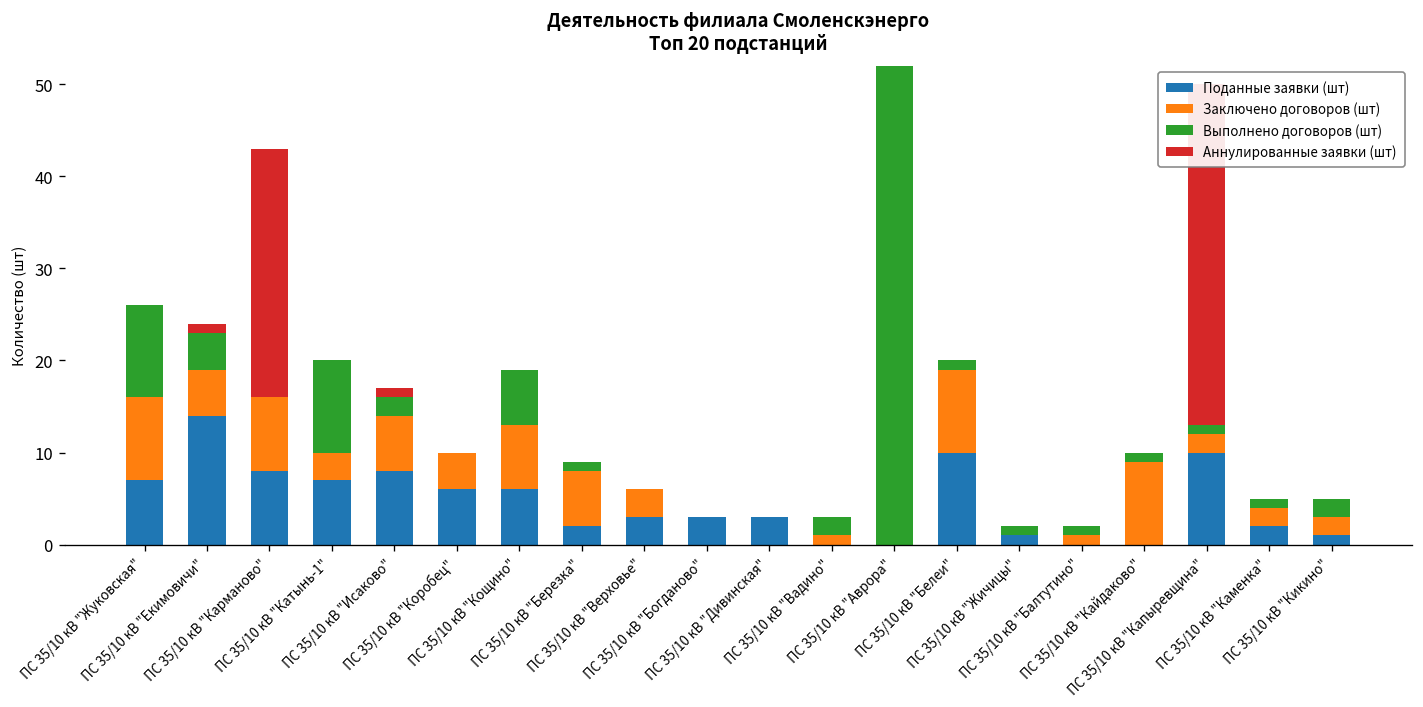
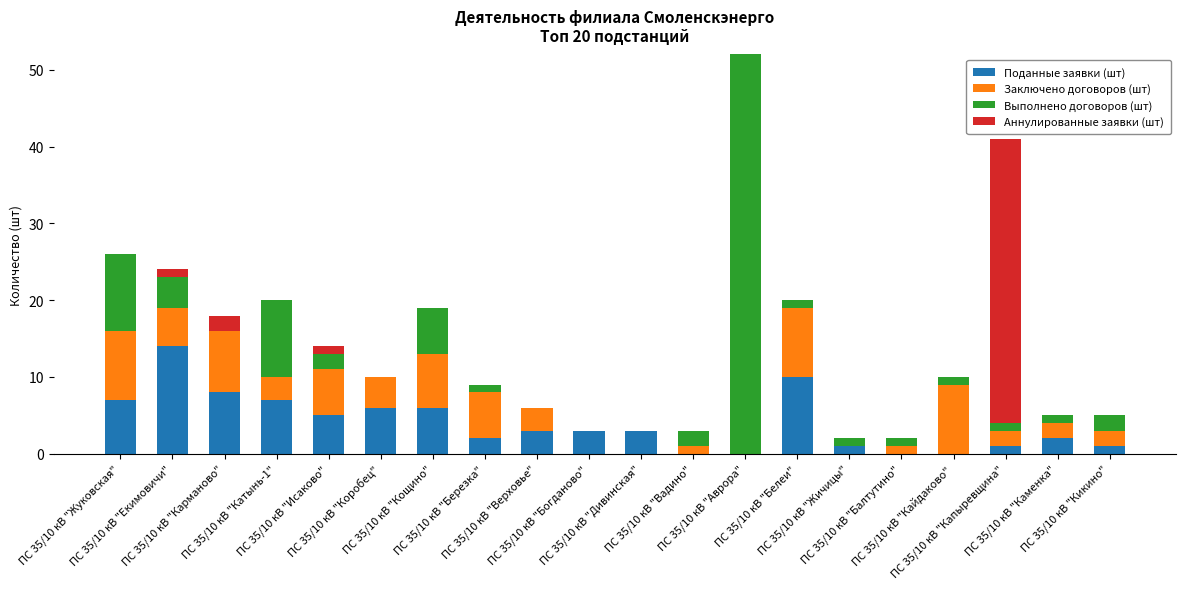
Аннулированные заявки (шт), ПС 35/10 кВ "Карманово": 27 -> 2
Поданные заявки (шт), ПС 35/10 кВ "Исаково": 8 -> 5
Поданные заявки (шт), ПС 35/10 кВ "Капыревщина": 10 -> 1
